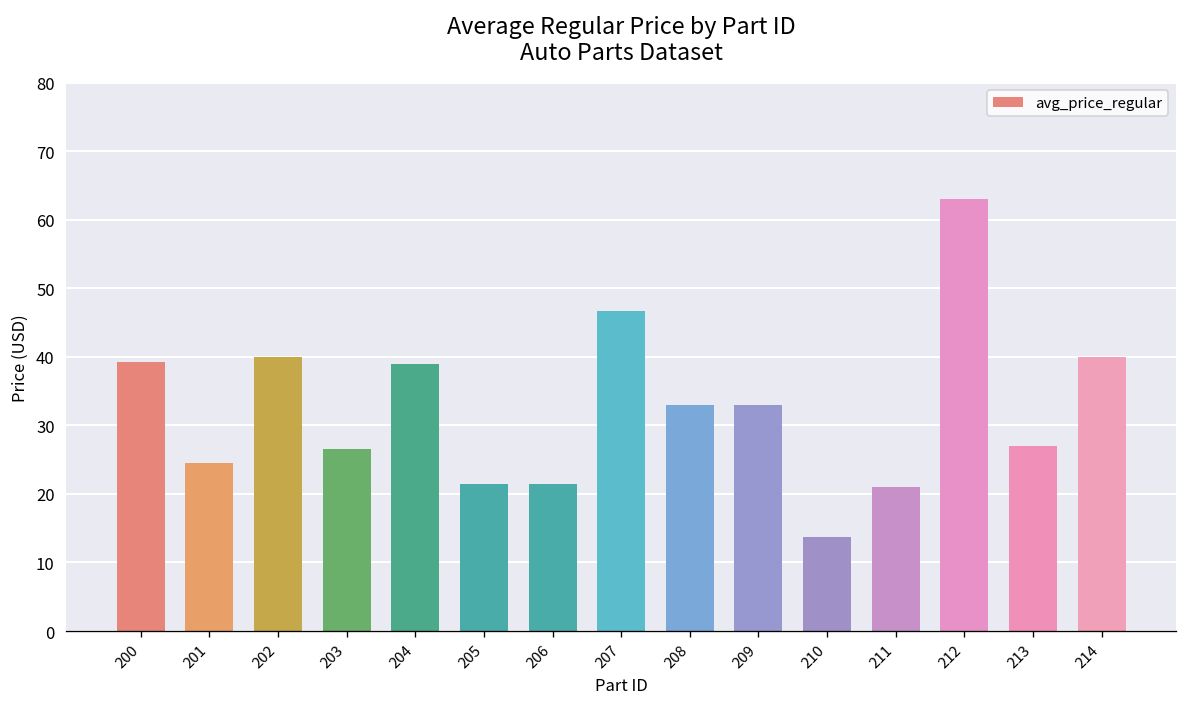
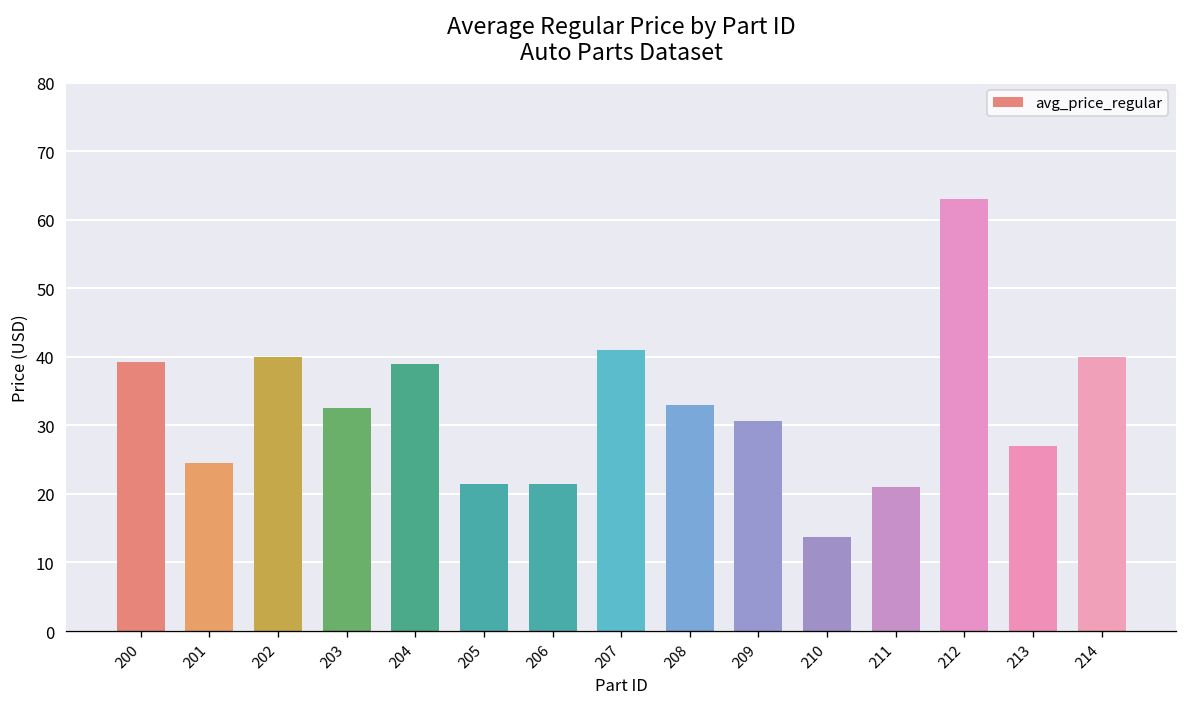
203: 26 -> 33
207: 47 -> 41
209: 33 -> 31
